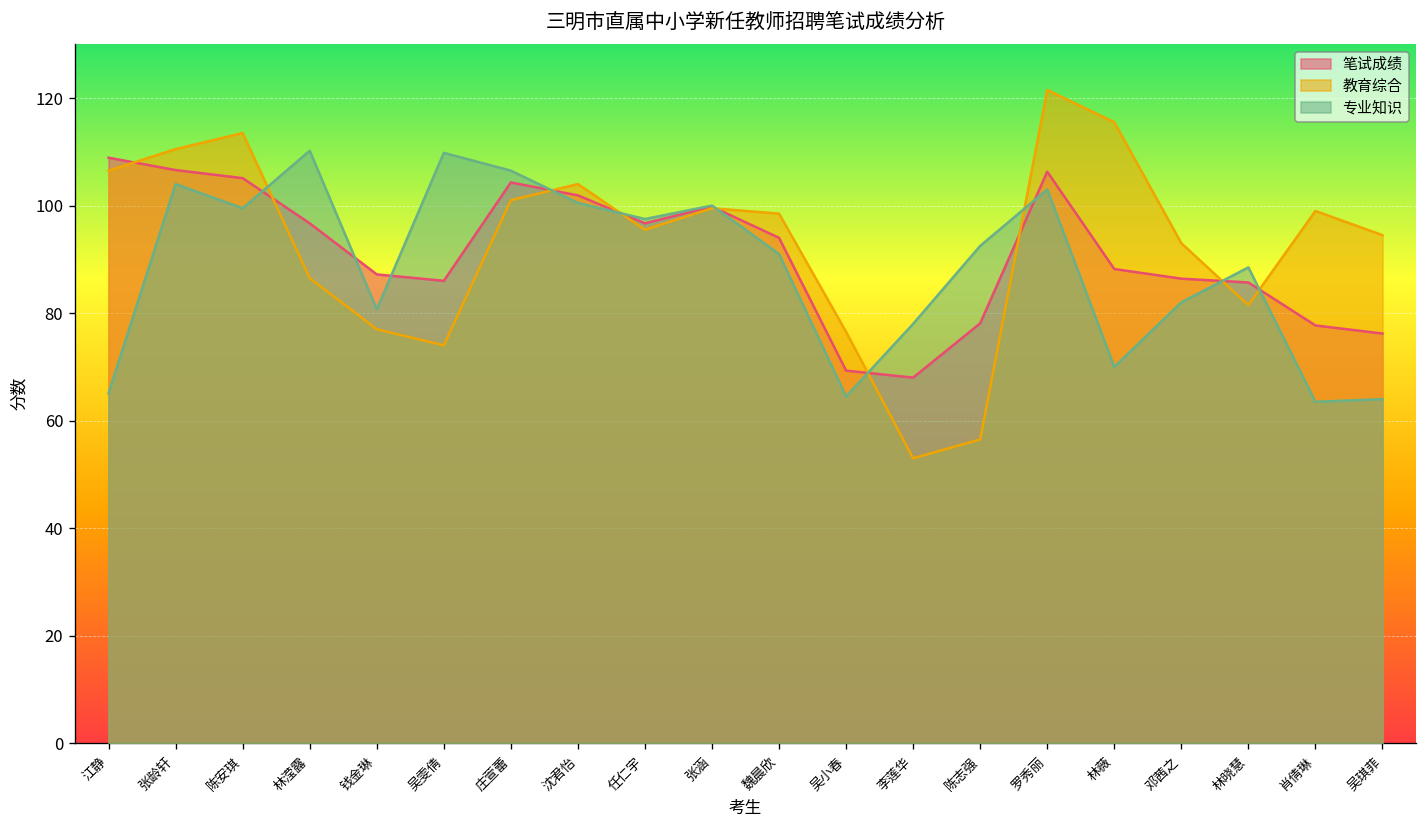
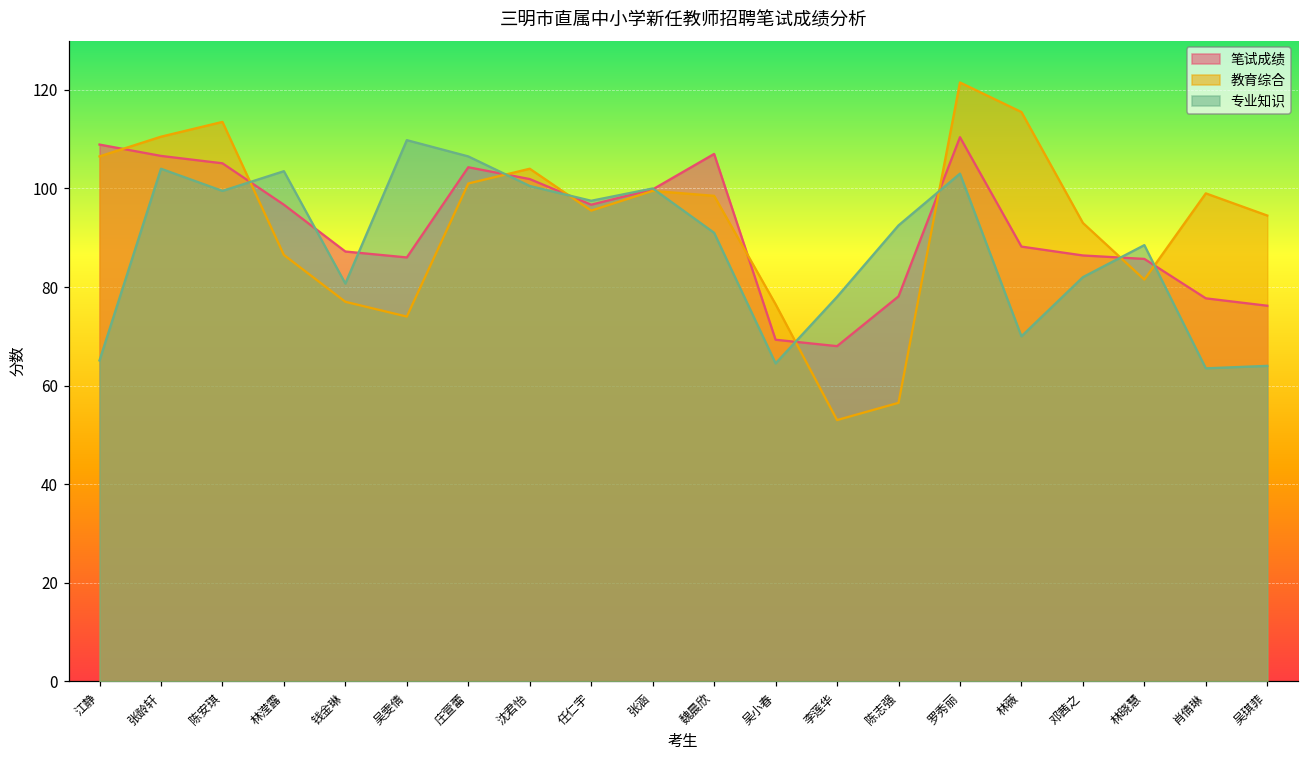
专业知识, 林滢露: 110 -> 104
笔试成绩, 魏晨欣: 94 -> 107
笔试成绩, 罗秀丽: 106 -> 110
